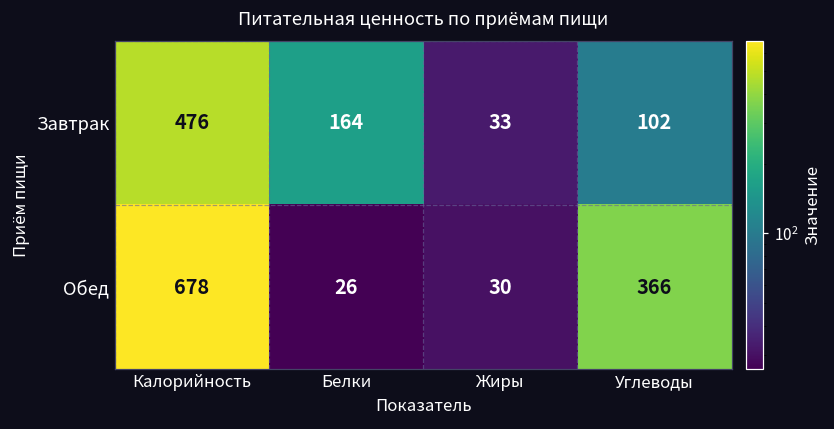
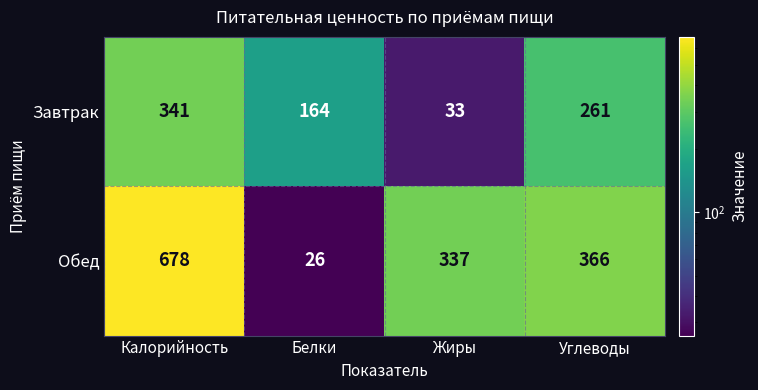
Завтрак, Калорийность: 476 -> 341
Завтрак, Углеводы: 102 -> 261
Обед, Жиры: 30 -> 337
